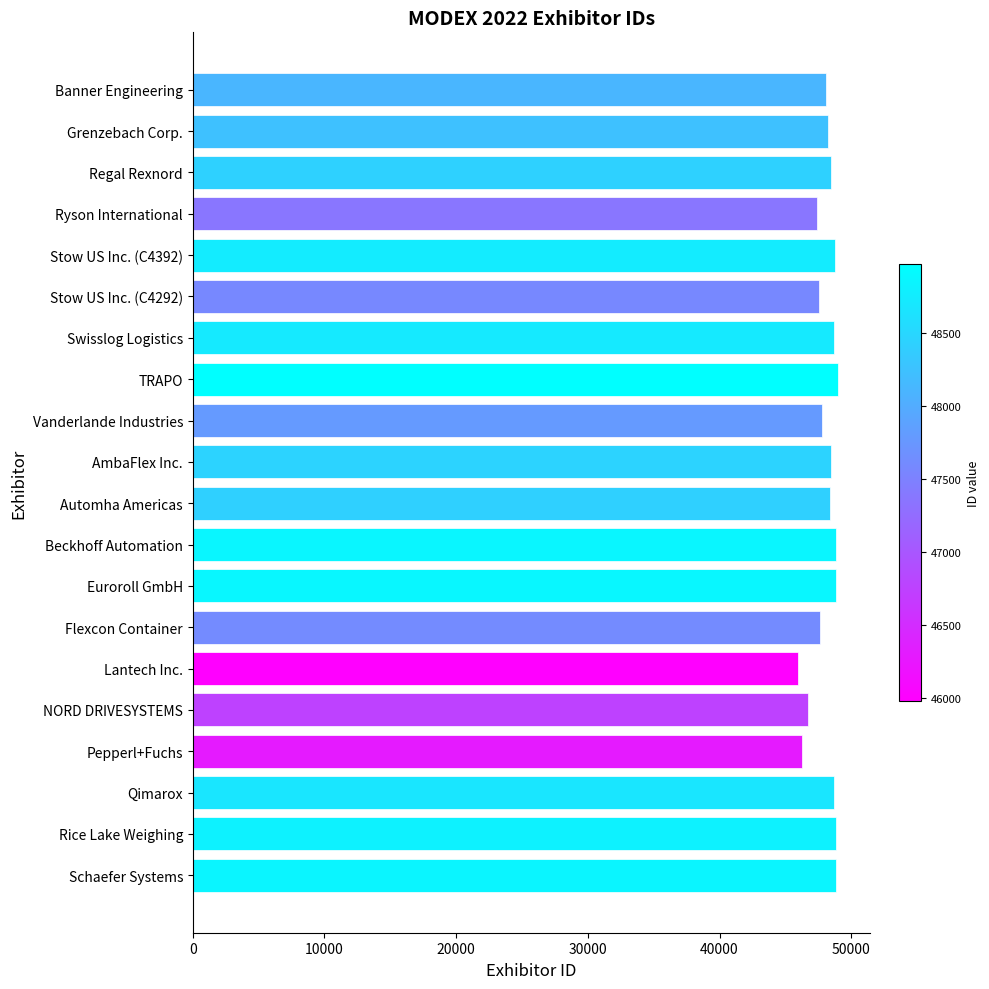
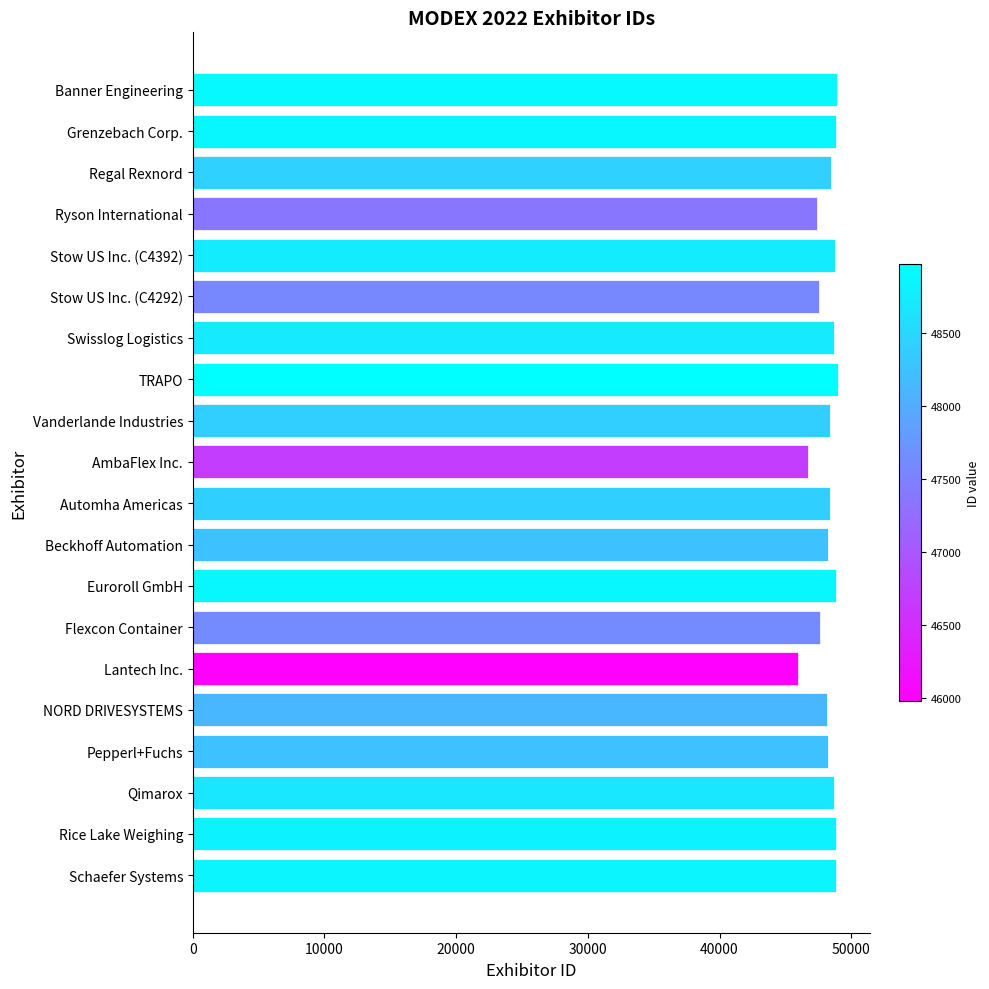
Banner Engineering: 48100 -> 48900
Grenzebach Corp.: 48200 -> 48900
Vanderlande Industries: 47800 -> 48400
AmbaFlex Inc.: 48500 -> 46700
Beckhoff Automation: 48900 -> 48200
NORD DRIVESYSTEMS: 46700 -> 48100
Pepperl+Fuchs: 46300 -> 48200
